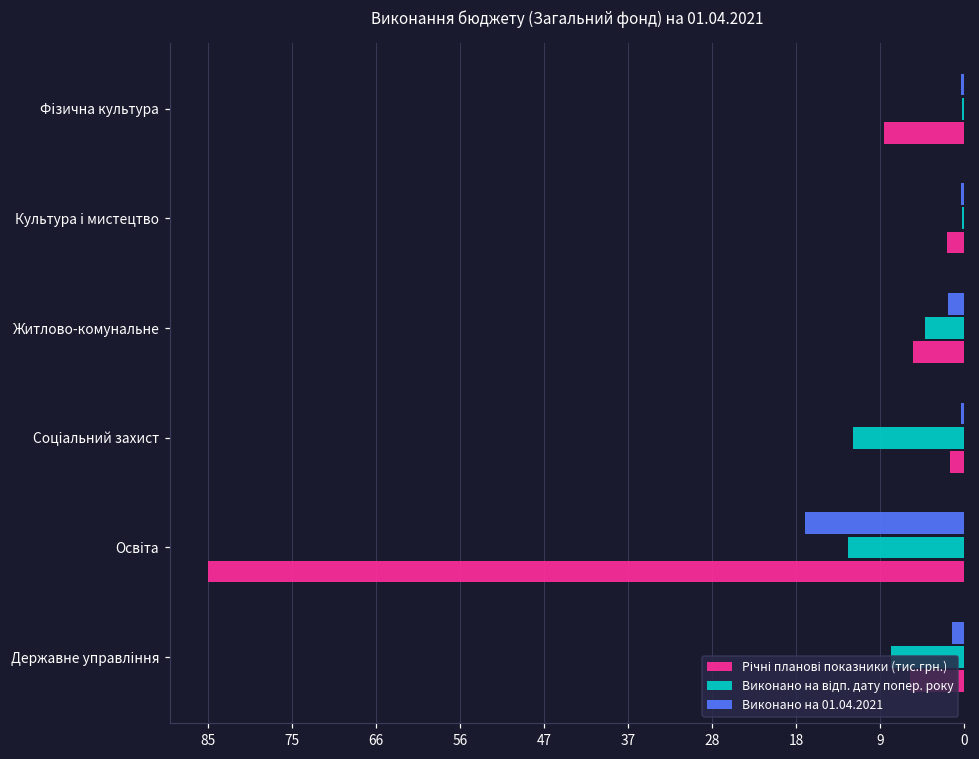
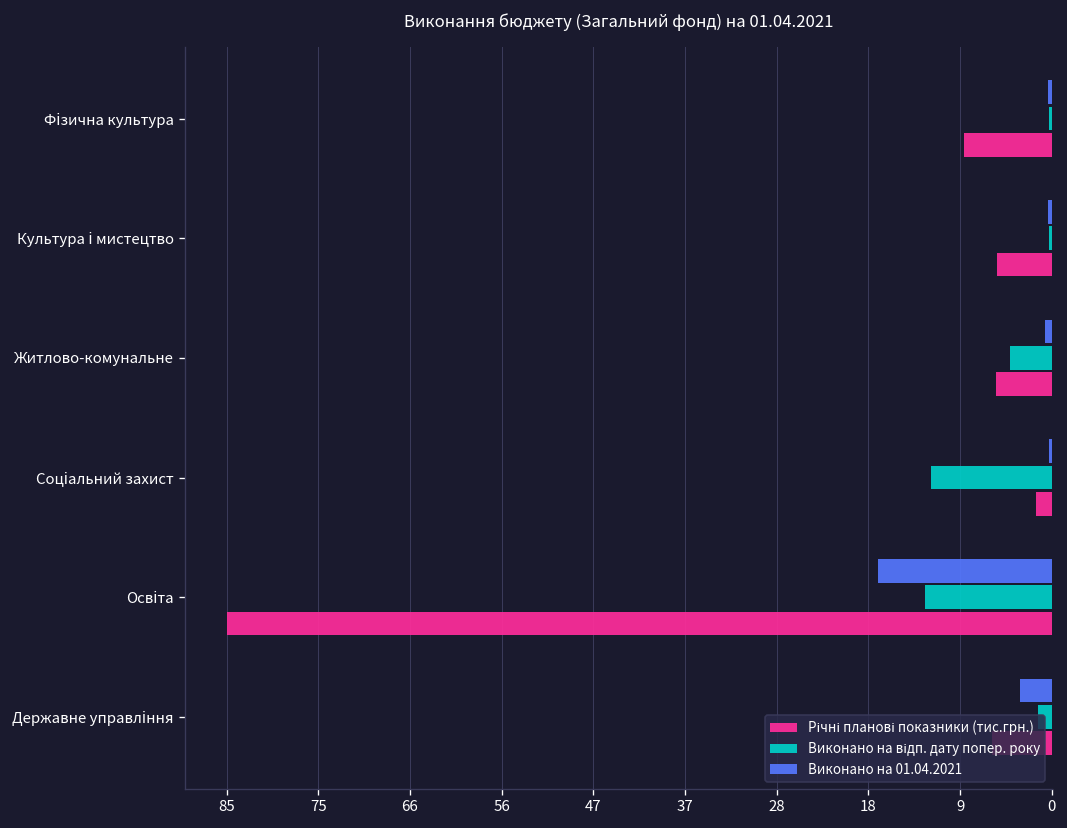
Річні планові показники (тис.грн.), Культура і мистецтво: 2 -> 6
Виконано на 01.04.2021, Житлово-комунальне: 2 -> 1
Виконано на 01.04.2021, Державне управління: 1 -> 3
Виконано на відп. дату попер. року, Державне управління: 8 -> 1
